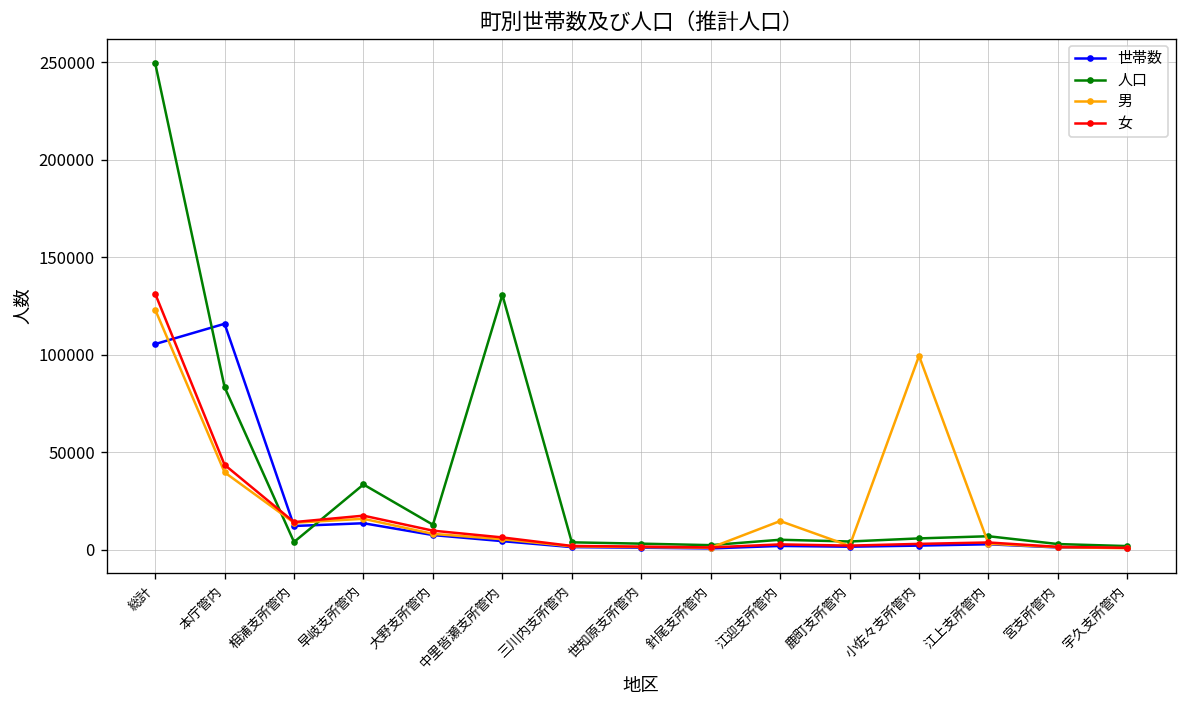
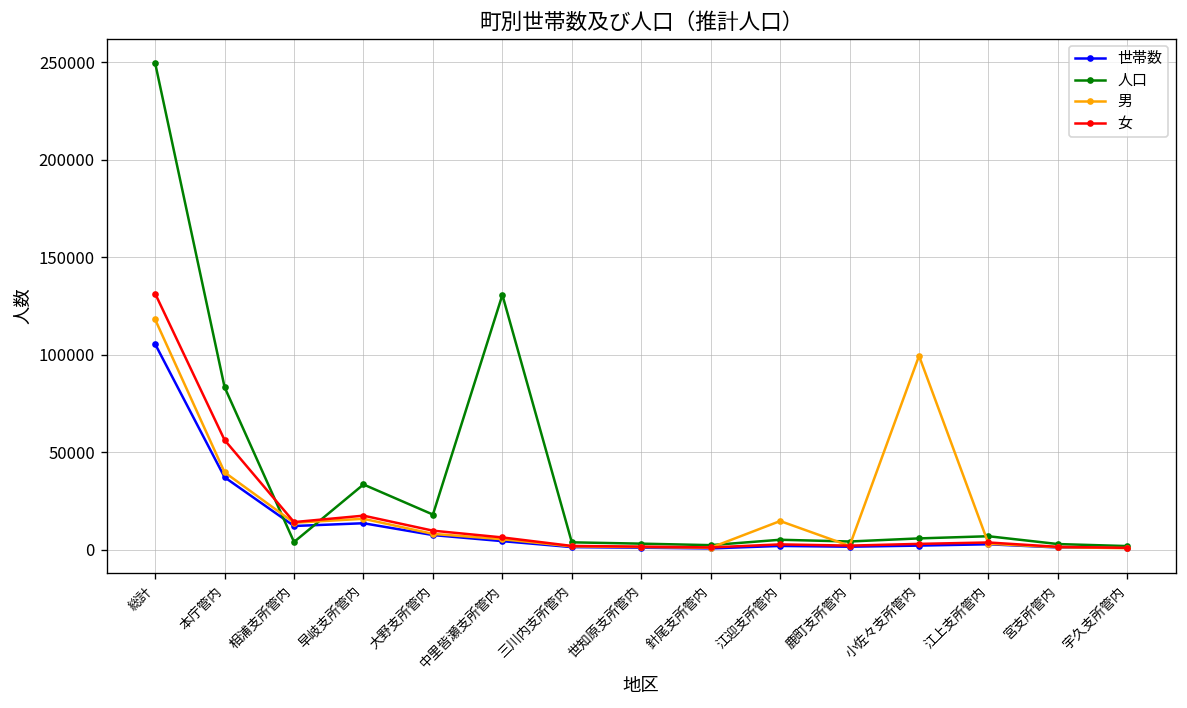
男, 総計: 123000 -> 118000
世帯数, 本庁管内: 116000 -> 37000
女, 本庁管内: 44000 -> 56000
人口, 大野支所管内: 13000 -> 18000
